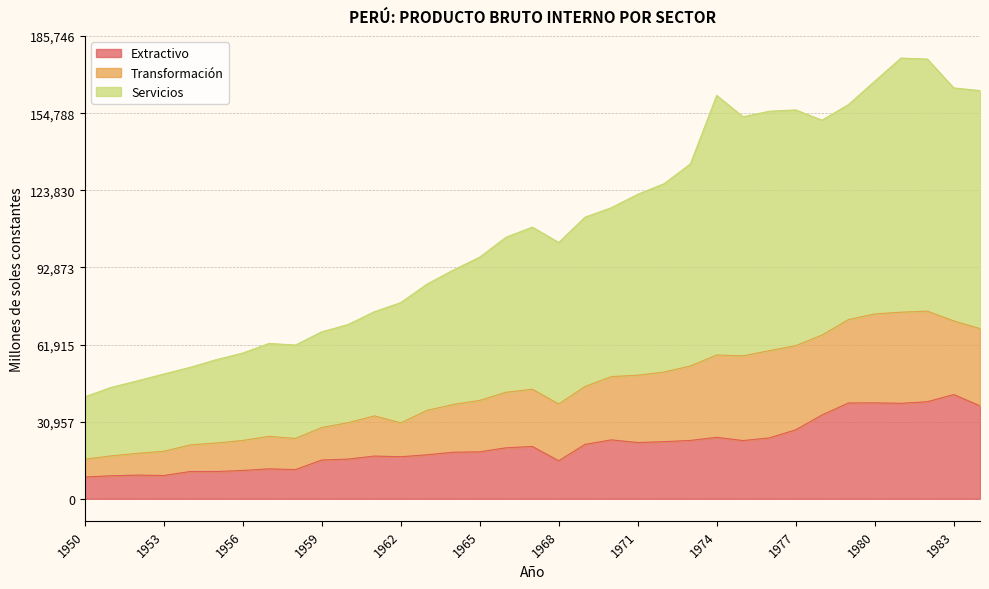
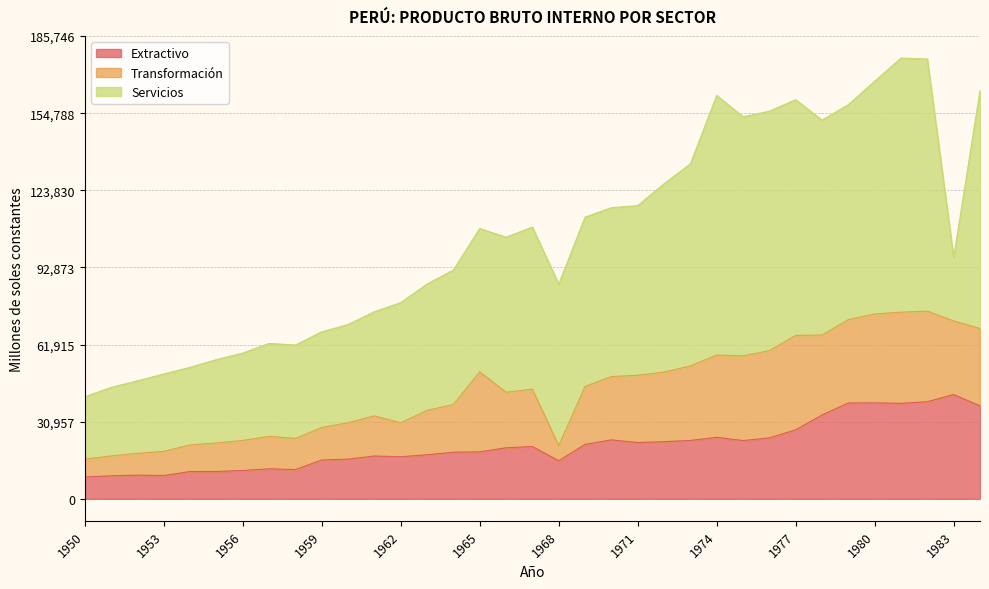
Transformación, 1965: 21,000 -> 32,000
Transformación, 1968: 23,000 -> 6,000
Servicios, 1971: 73,000 -> 68,000
Transformación, 1977: 34,000 -> 38,000
Servicios, 1983: 94,000 -> 25,000
